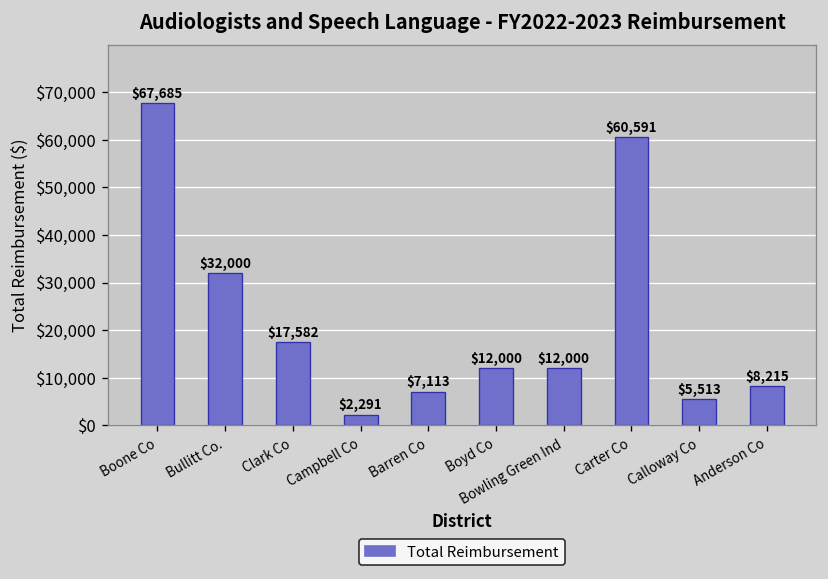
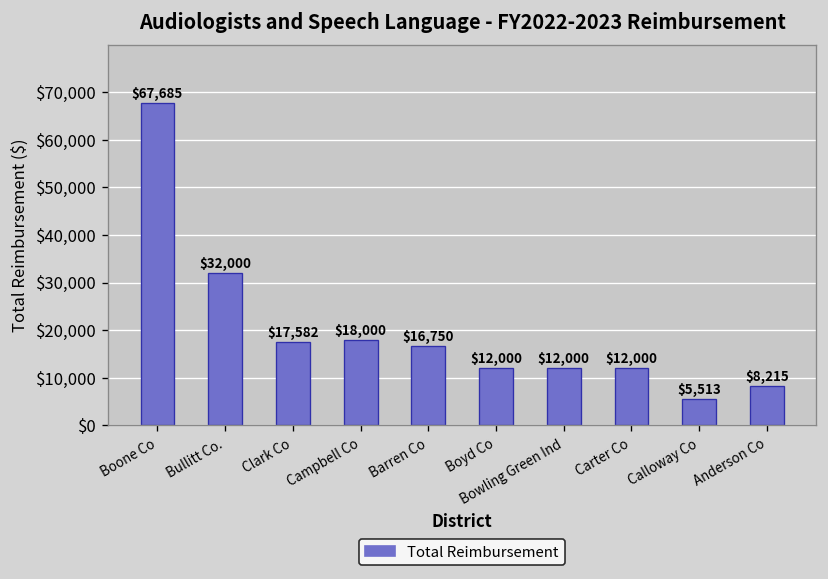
Campbell Co: $2,291 -> $18,000
Barren Co: $7,113 -> $16,750
Carter Co: $60,591 -> $12,000
